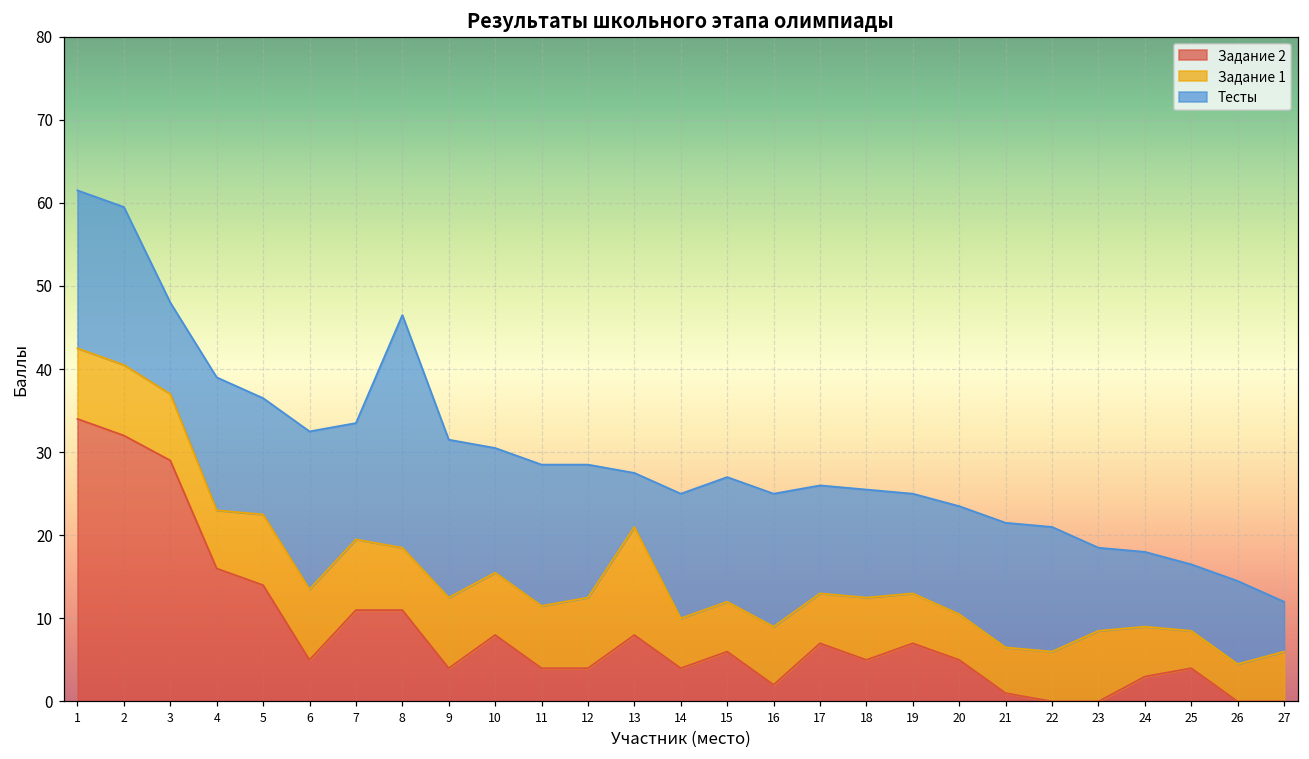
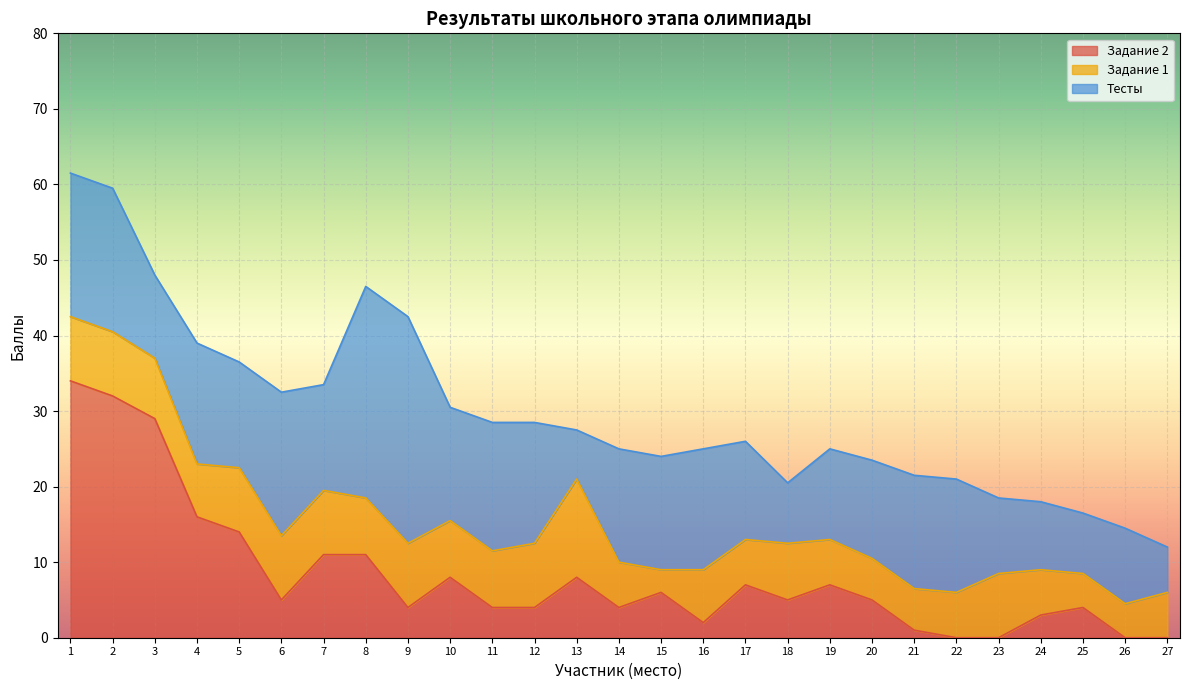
Тесты, 9: 19 -> 30
Задание 1, 15: 6 -> 3
Тесты, 18: 13 -> 8
